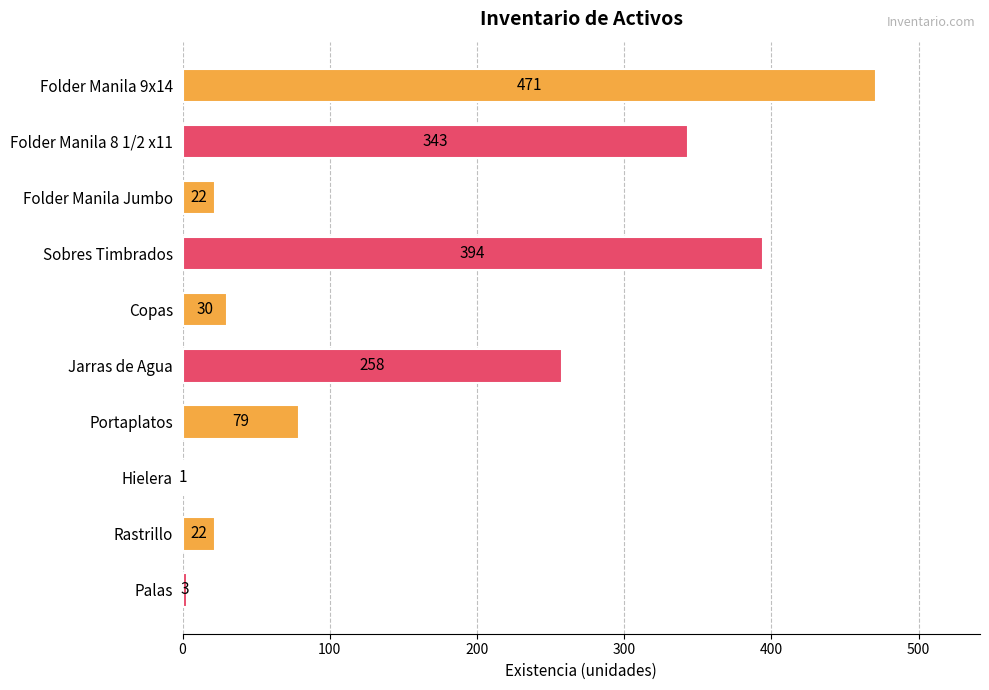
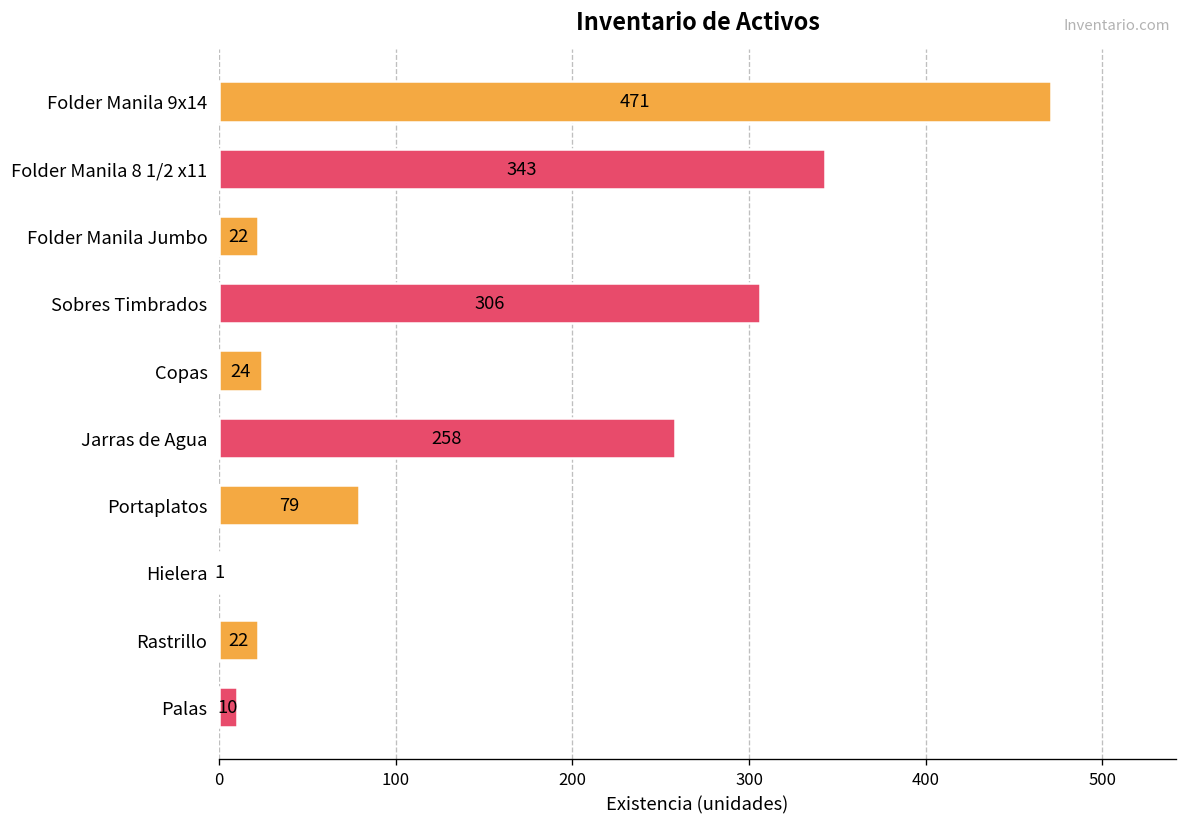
Sobres Timbrados: 394 -> 306
Copas: 30 -> 24
Palas: 3 -> 10
